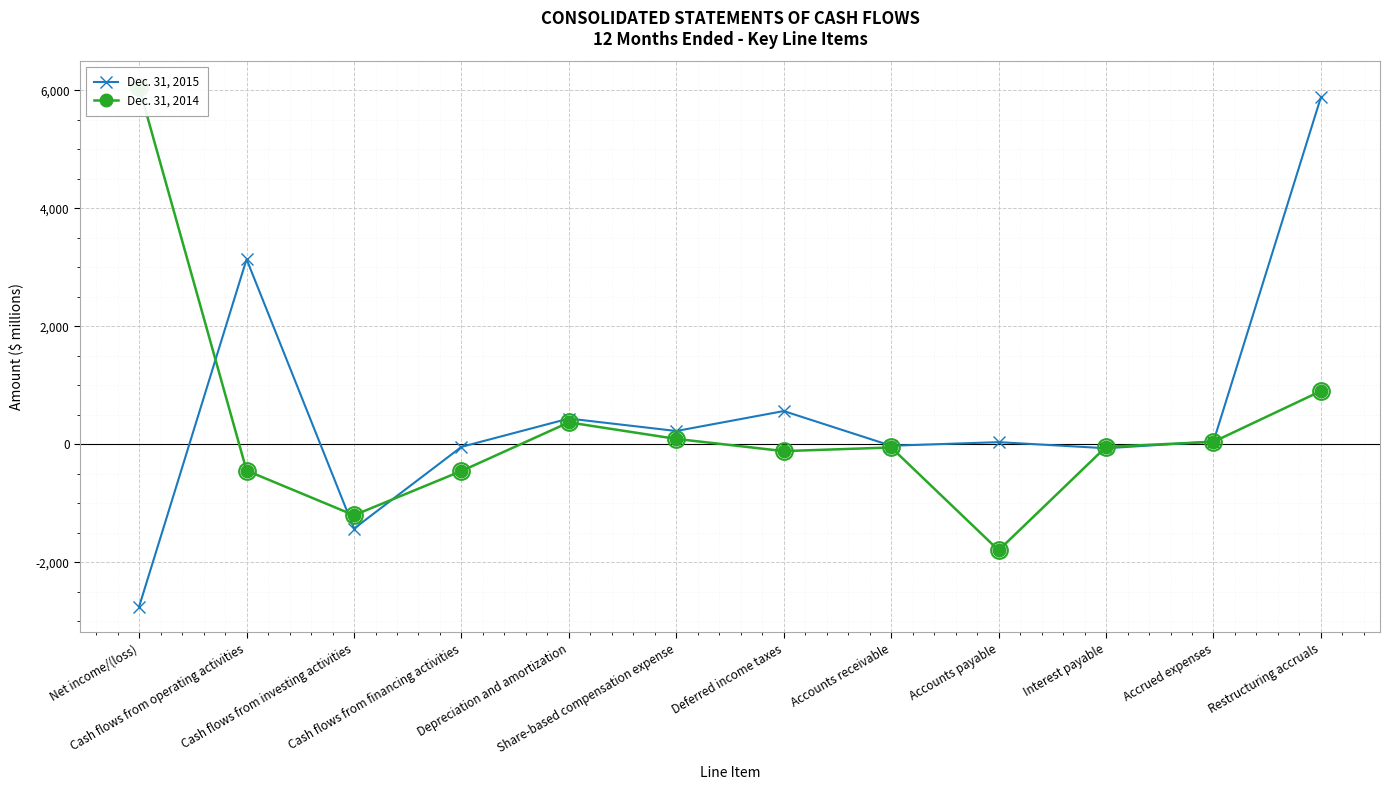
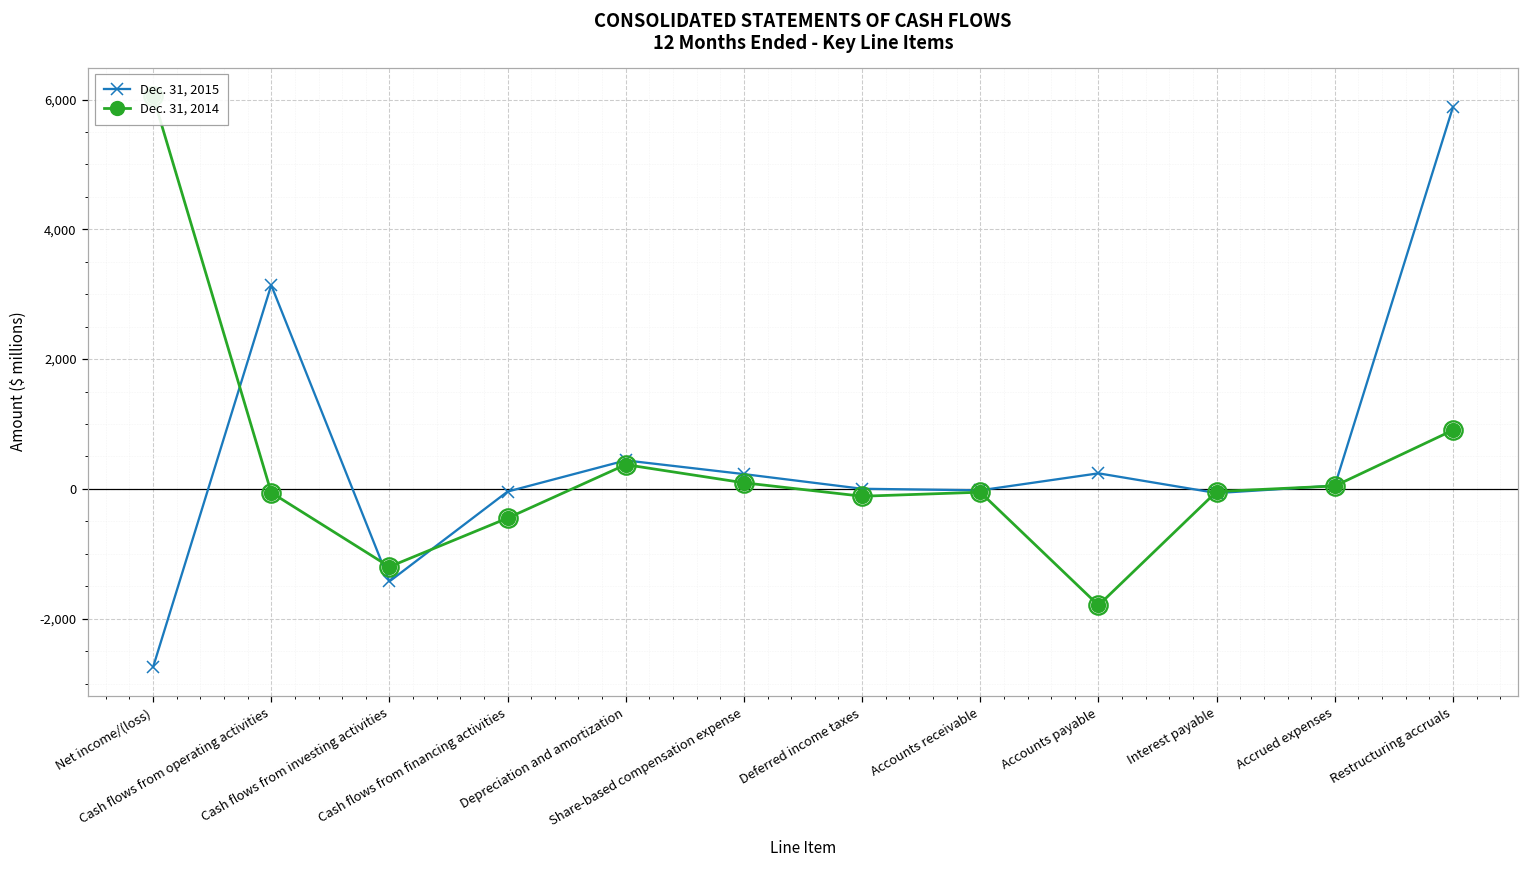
Dec. 31, 2014, Cash flows from operating activities: -400 -> -100
Dec. 31, 2015, Deferred income taxes: 600 -> 0
Dec. 31, 2015, Accounts payable: 0 -> 200
